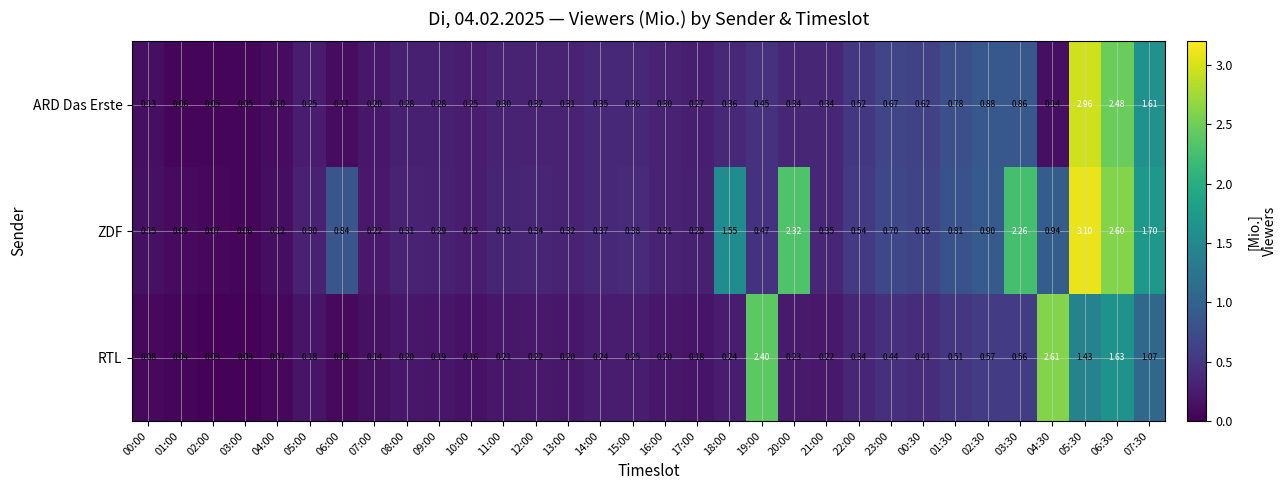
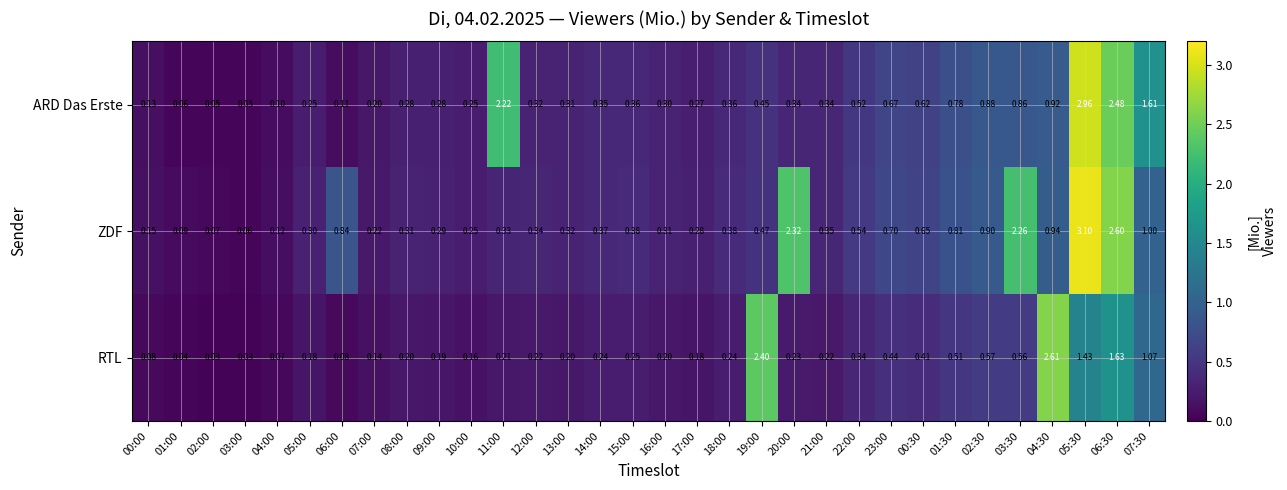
ARD Das Erste, 11:00: 0.30 -> 2.22
ARD Das Erste, 04:30: 0.14 -> 0.92
ZDF, 18:00: 1.55 -> 0.38
ZDF, 07:30: 1.70 -> 1.00
